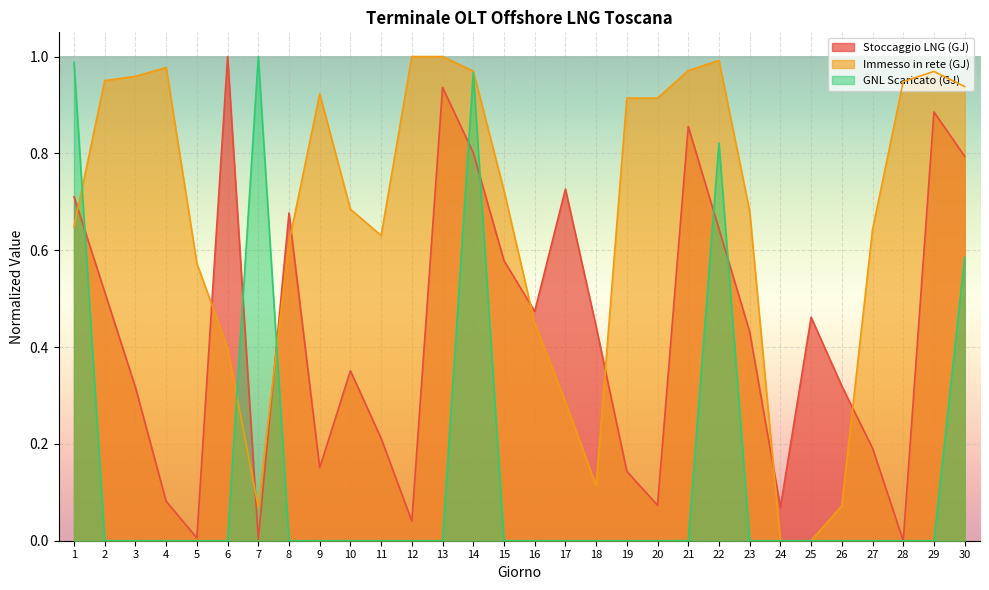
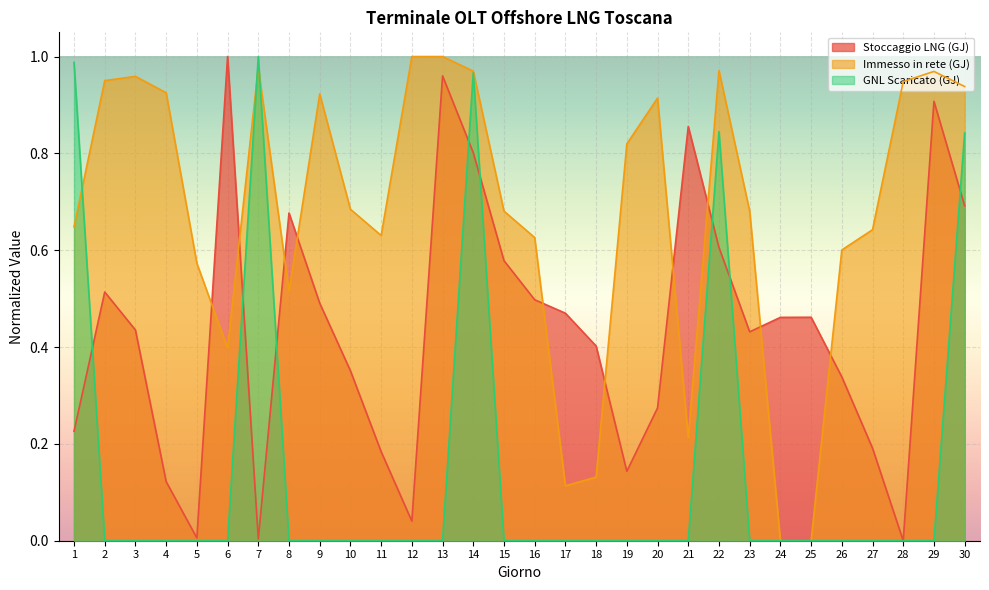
Stoccaggio LNG (GJ), 1: 0.71 -> 0.23
Stoccaggio LNG (GJ), 3: 0.32 -> 0.44
Stoccaggio LNG (GJ), 4: 0.08 -> 0.12
Immesso in rete (GJ), 4: 0.98 -> 0.93
Immesso in rete (GJ), 7: 0.07 -> 0.98
Immesso in rete (GJ), 8: 0.62 -> 0.52
Stoccaggio LNG (GJ), 9: 0.15 -> 0.49
Stoccaggio LNG (GJ), 11: 0.21 -> 0.18
Stoccaggio LNG (GJ), 13: 0.94 -> 0.96
Immesso in rete (GJ), 15: 0.72 -> 0.68
Stoccaggio LNG (GJ), 16: 0.47 -> 0.50
Immesso in rete (GJ), 16: 0.45 -> 0.63
Stoccaggio LNG (GJ), 17: 0.73 -> 0.47
Immesso in rete (GJ), 17: 0.29 -> 0.11
Stoccaggio LNG (GJ), 18: 0.44 -> 0.40
Immesso in rete (GJ), 18: 0.11 -> 0.13
Immesso in rete (GJ), 19: 0.91 -> 0.82
Stoccaggio LNG (GJ), 20: 0.07 -> 0.27
Immesso in rete (GJ), 21: 0.97 -> 0.21
Stoccaggio LNG (GJ), 22: 0.64 -> 0.61
Immesso in rete (GJ), 22: 0.99 -> 0.97
GNL Scaricato (GJ), 22: 0.82 -> 0.85
Stoccaggio LNG (GJ), 24: 0.07 -> 0.46
Stoccaggio LNG (GJ), 26: 0.32 -> 0.34
Immesso in rete (GJ), 26: 0.07 -> 0.60
Stoccaggio LNG (GJ), 29: 0.89 -> 0.91
Stoccaggio LNG (GJ), 30: 0.79 -> 0.69
GNL Scaricato (GJ), 30: 0.59 -> 0.84
